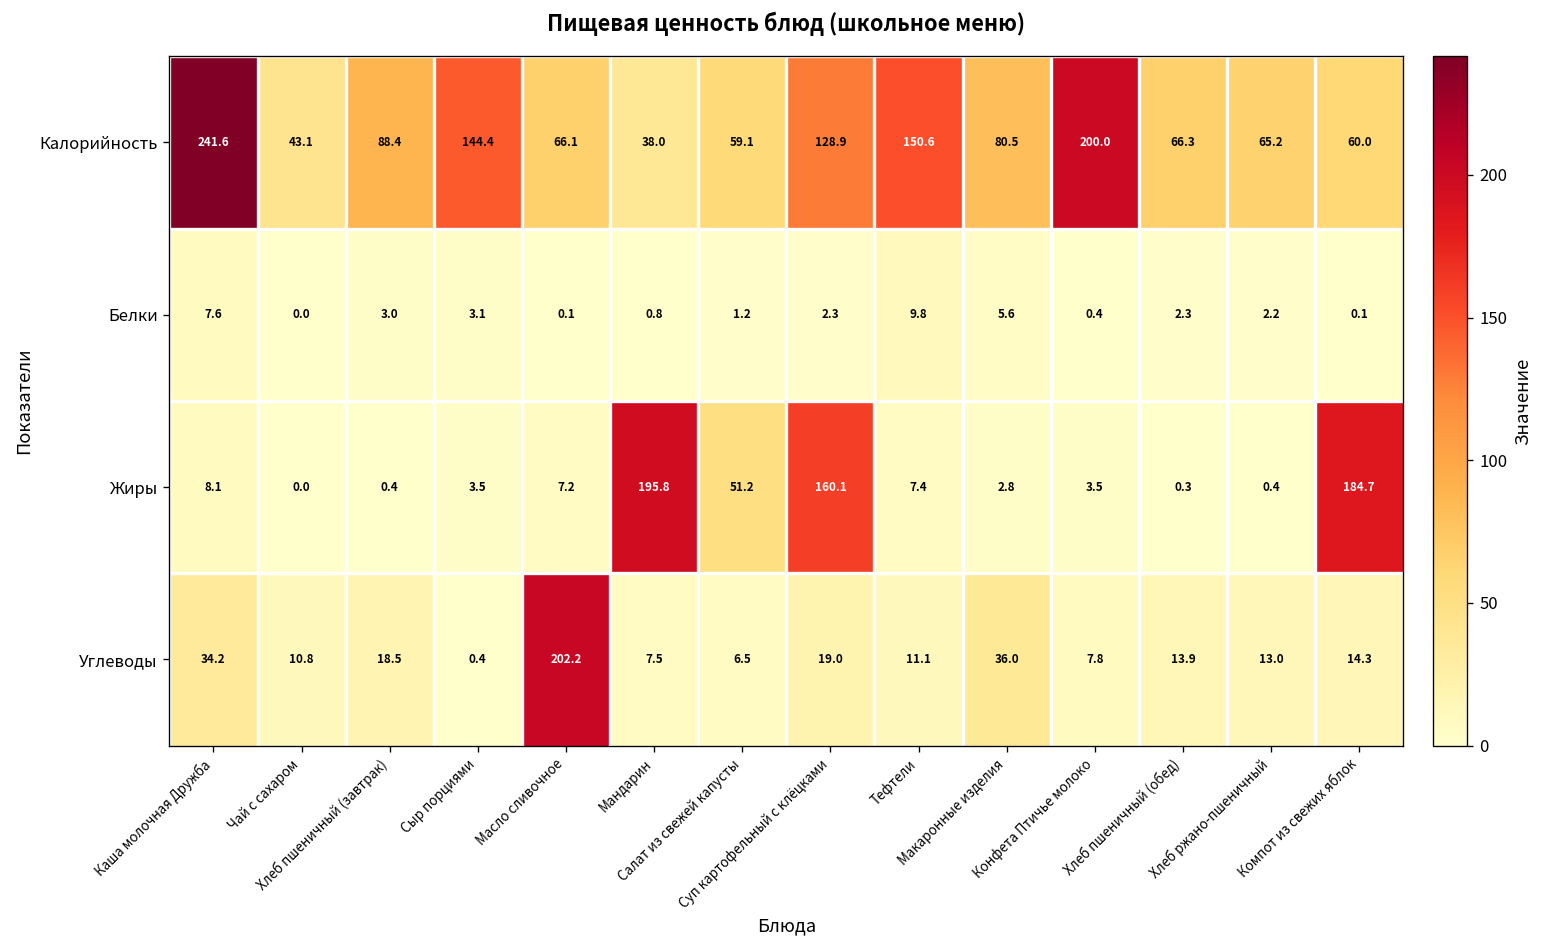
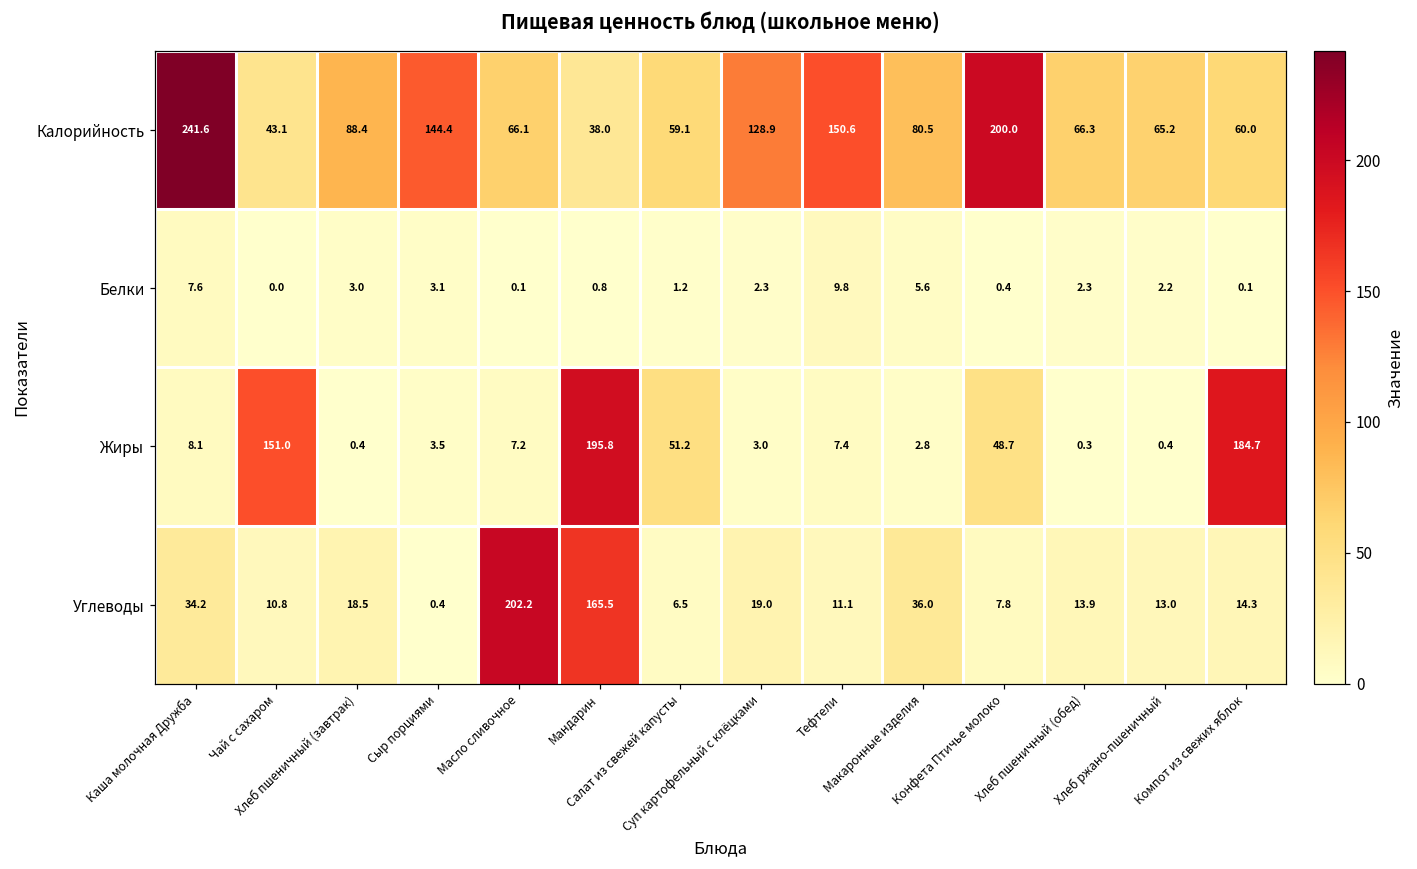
Жиры, Чай с сахаром: 0.0 -> 151.0
Жиры, Суп картофельный с клёцками: 160.1 -> 3.0
Жиры, Конфета Птичье молоко: 3.5 -> 48.7
Углеводы, Мандарин: 7.5 -> 165.5
